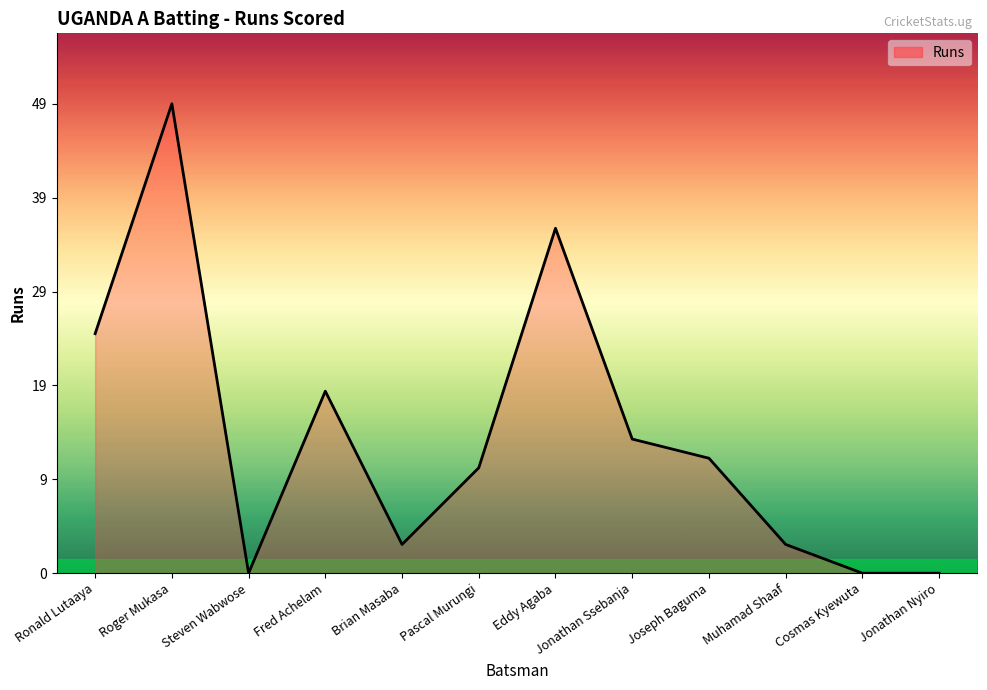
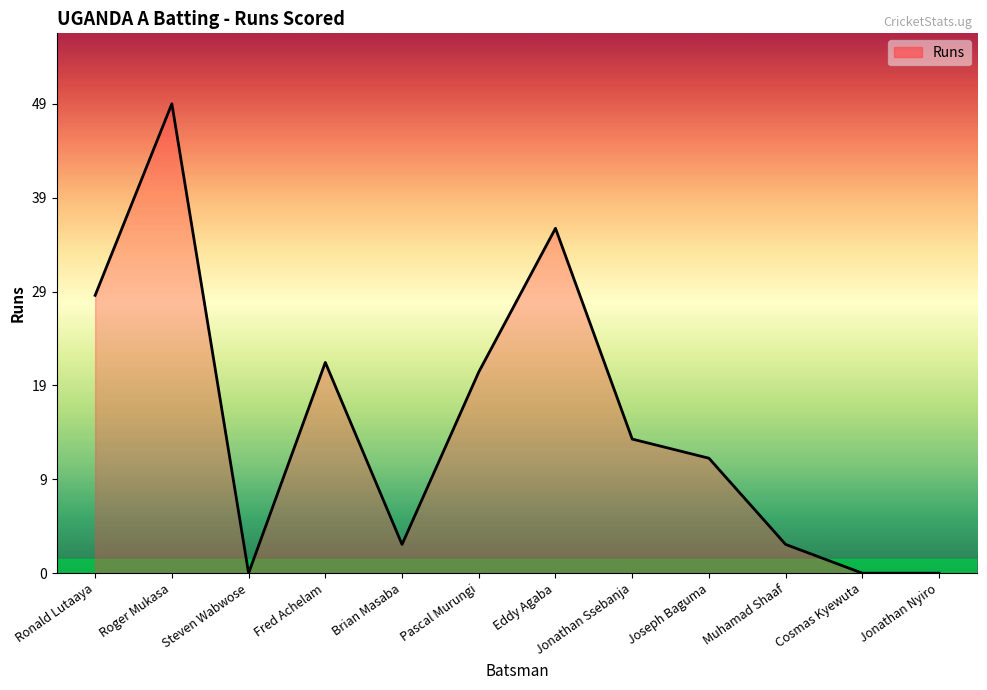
Ronald Lutaaya: 25 -> 29
Fred Achelam: 19 -> 22
Pascal Murungi: 11 -> 21
